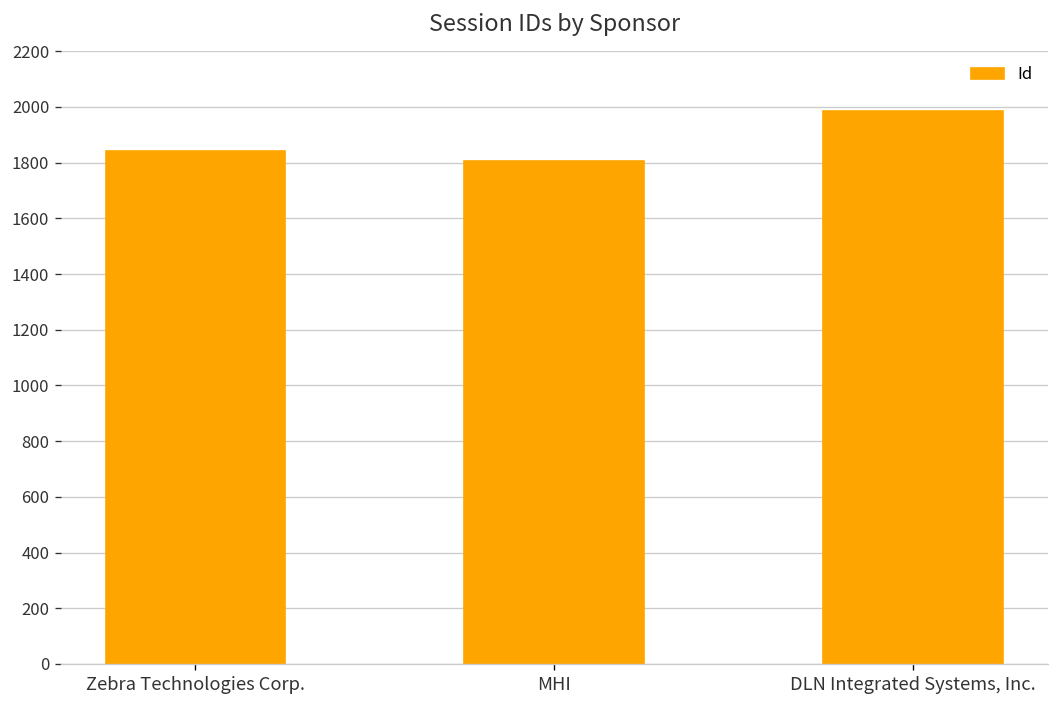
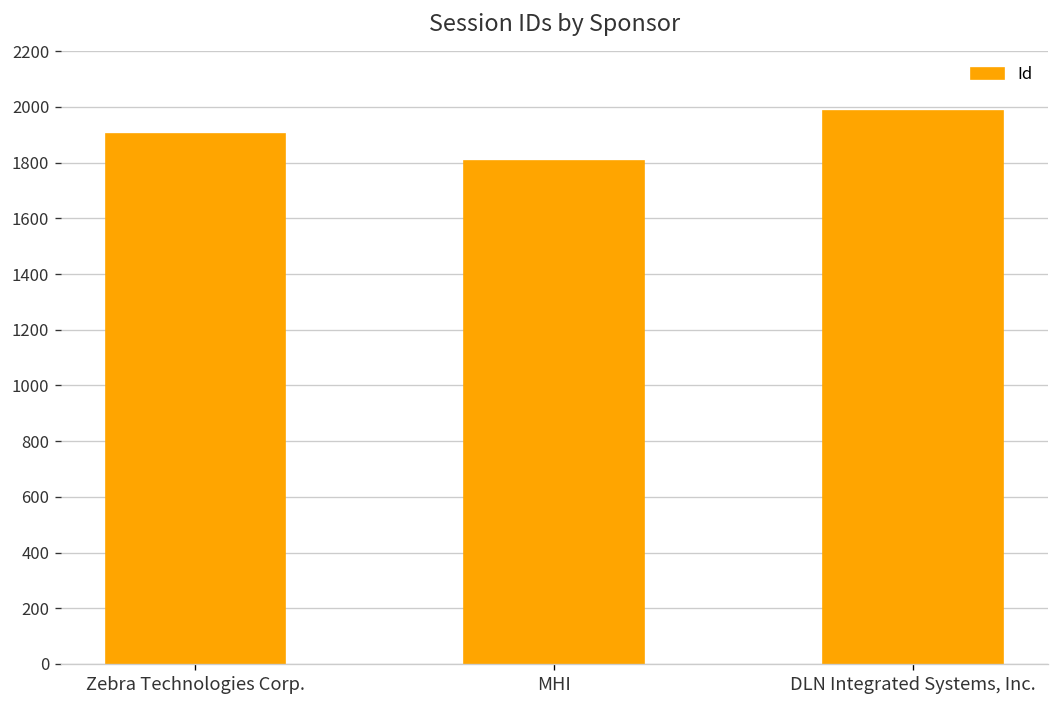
Zebra Technologies Corp.: 1840 -> 1900
